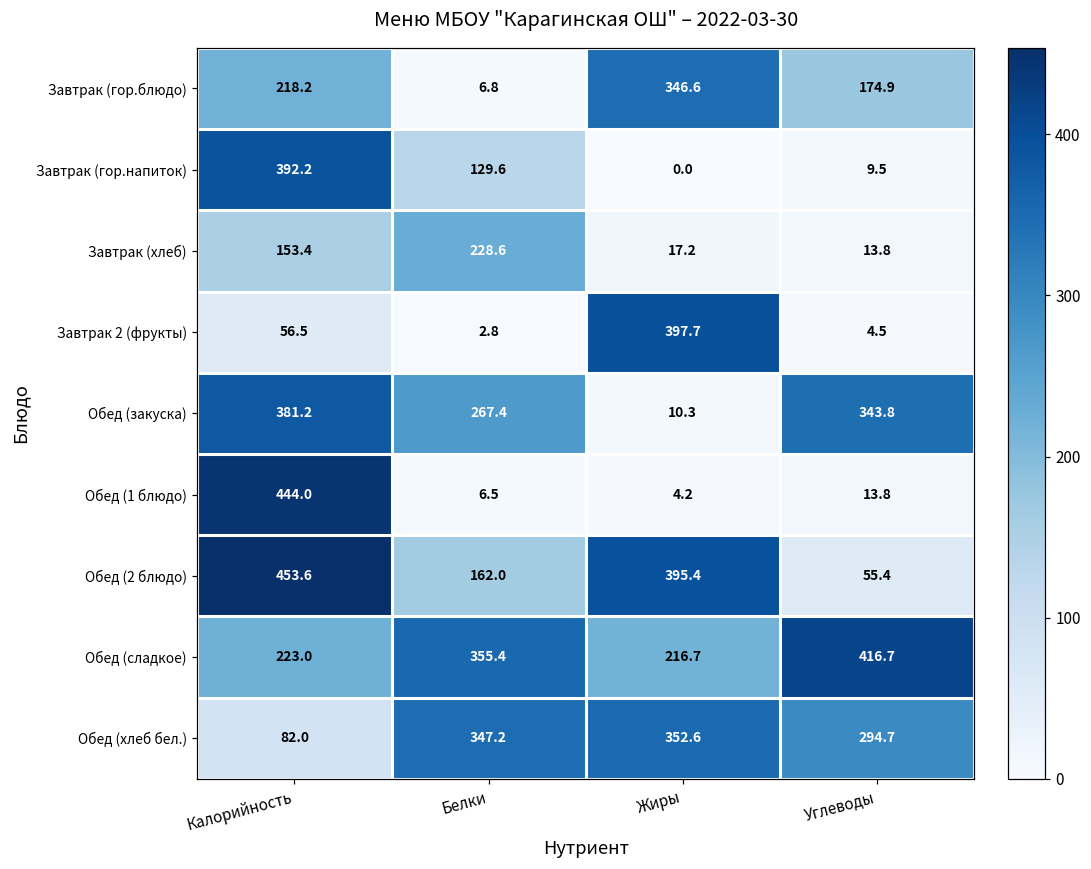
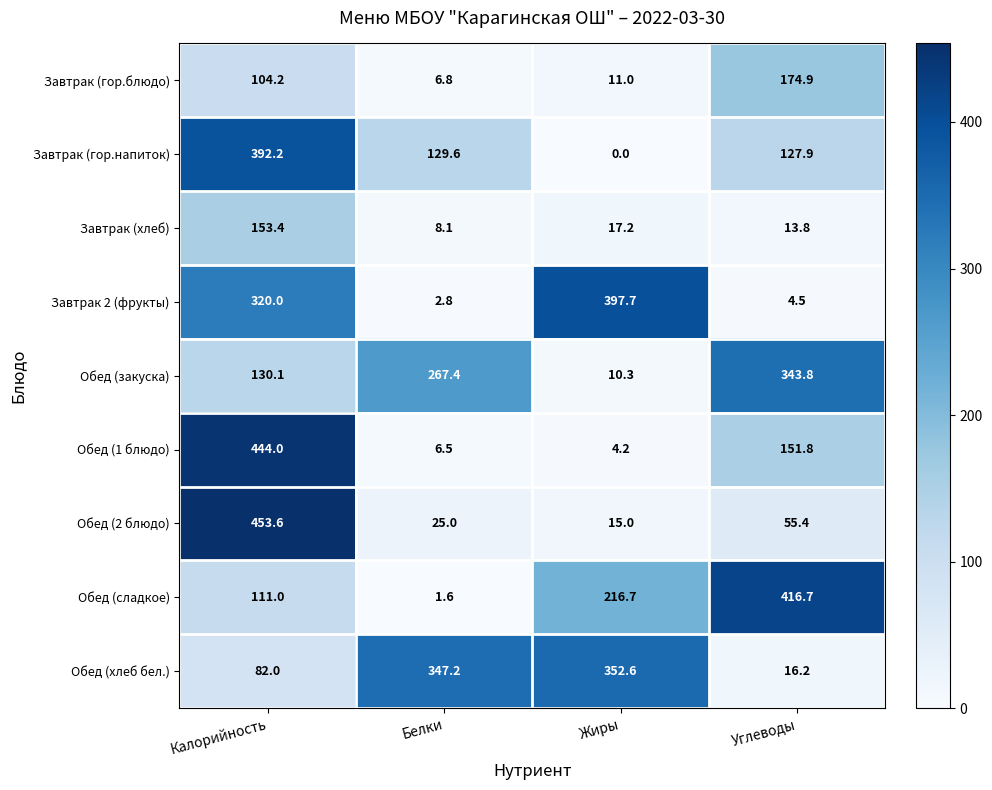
Завтрак (гор.блюдо), Калорийность: 218.2 -> 104.2
Завтрак (гор.блюдо), Жиры: 346.6 -> 11.0
Завтрак (гор.напиток), Углеводы: 9.5 -> 127.9
Завтрак (хлеб), Белки: 228.6 -> 8.1
Завтрак 2 (фрукты), Калорийность: 56.5 -> 320.0
Обед (закуска), Калорийность: 381.2 -> 130.1
Обед (1 блюдо), Углеводы: 13.8 -> 151.8
Обед (2 блюдо), Белки: 162.0 -> 25.0
Обед (2 блюдо), Жиры: 395.4 -> 15.0
Обед (сладкое), Калорийность: 223.0 -> 111.0
Обед (сладкое), Белки: 355.4 -> 1.6
Обед (хлеб бел.), Углеводы: 294.7 -> 16.2
